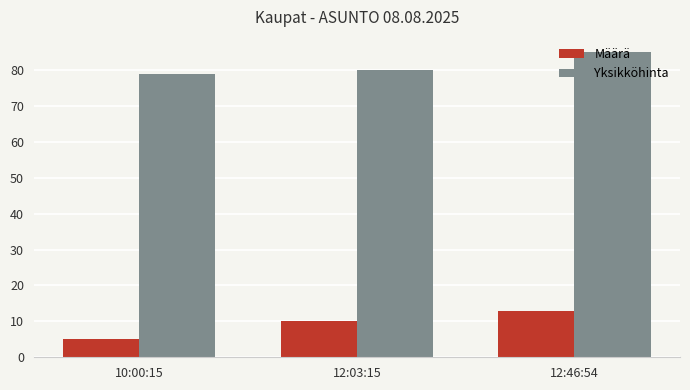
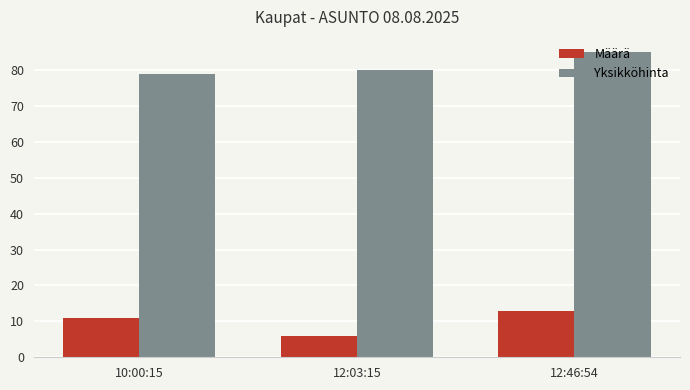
Määrä, 10:00:15: 5 -> 11
Määrä, 12:03:15: 10 -> 6
